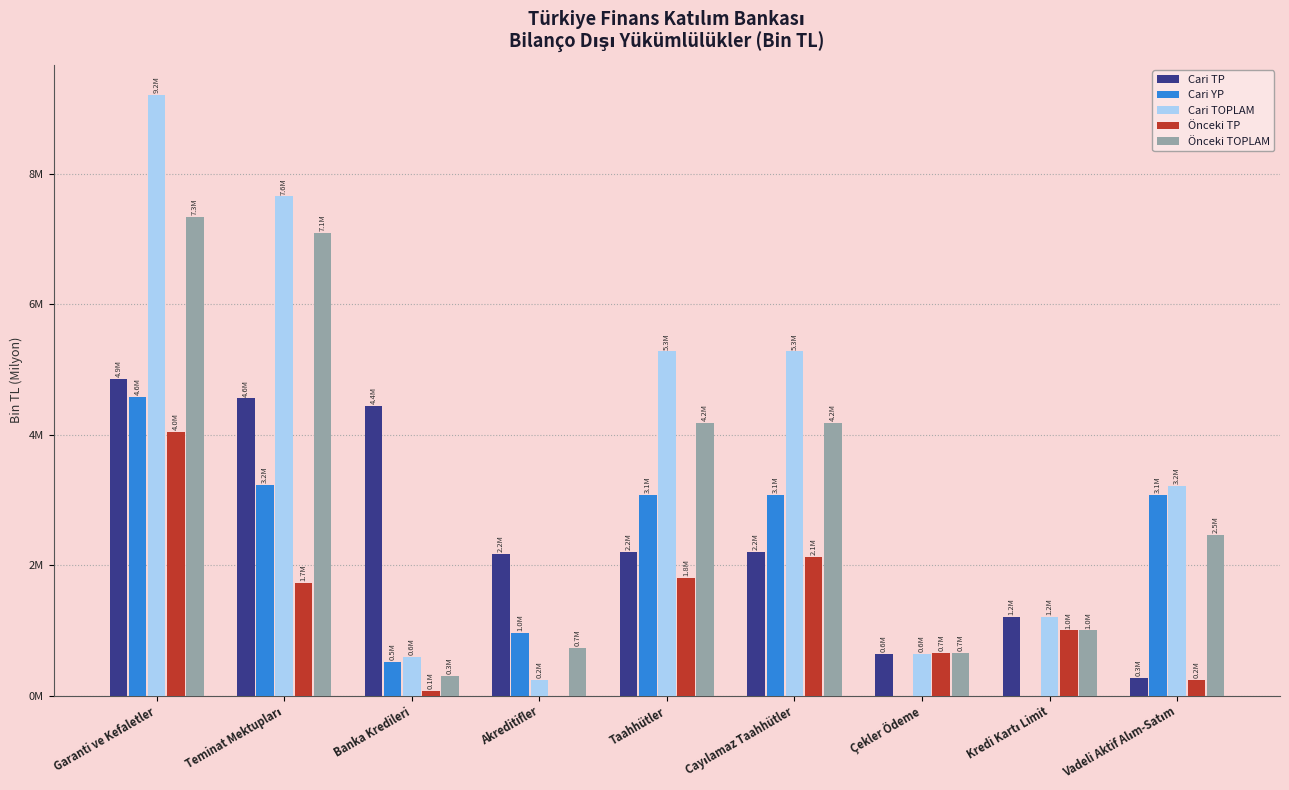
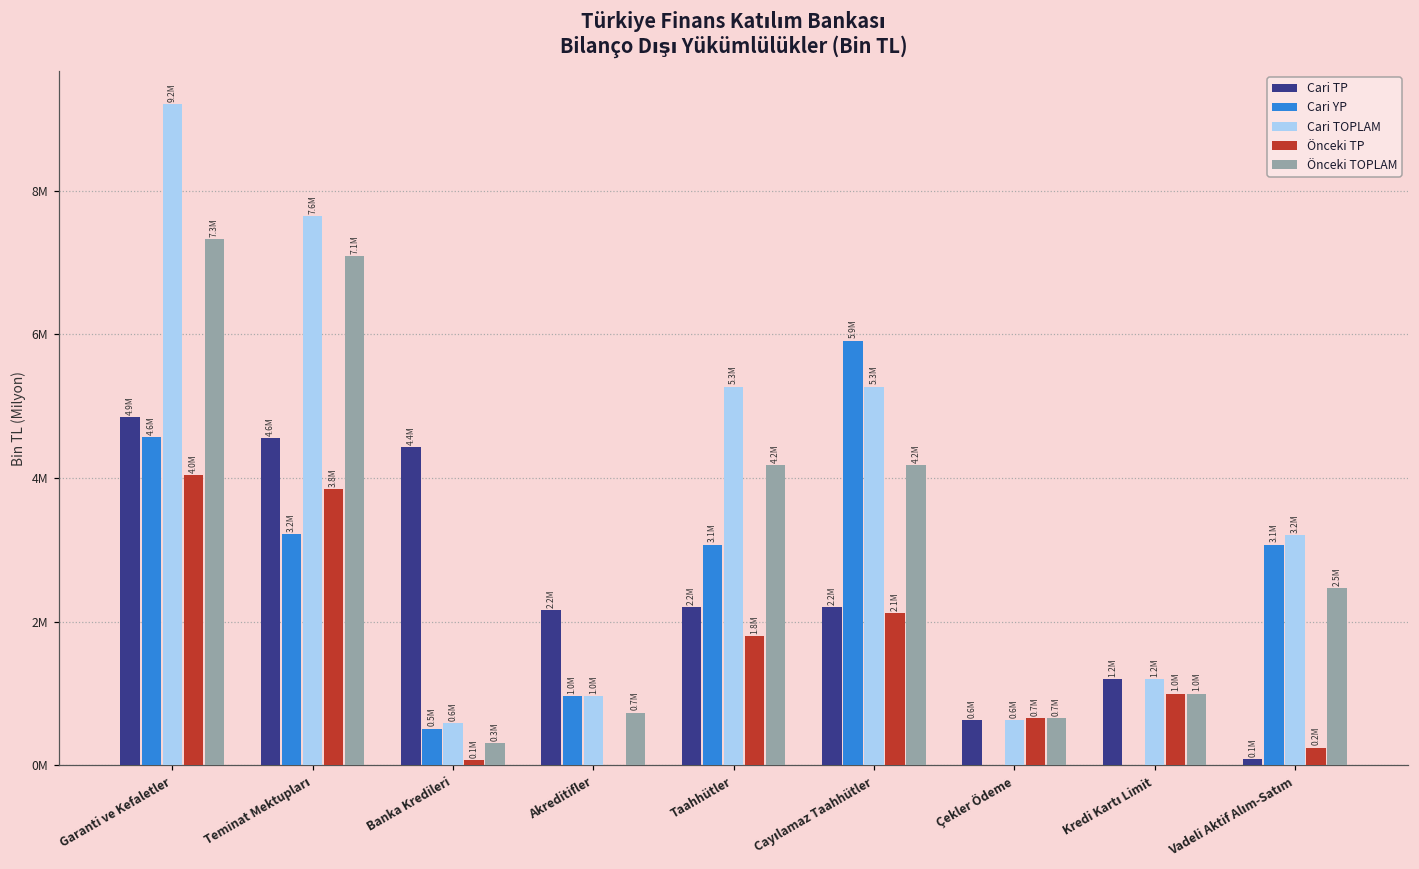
Önceki TP, Teminat Mektupları: 1.7M -> 3.8M
Cari TOPLAM, Akreditifler: 0.2M -> 1.0M
Cari YP, Cayılamaz Taahhütler: 3.1M -> 5.9M
Cari TP, Vadeli Aktif Alım-Satım: 0.3M -> 0.1M
